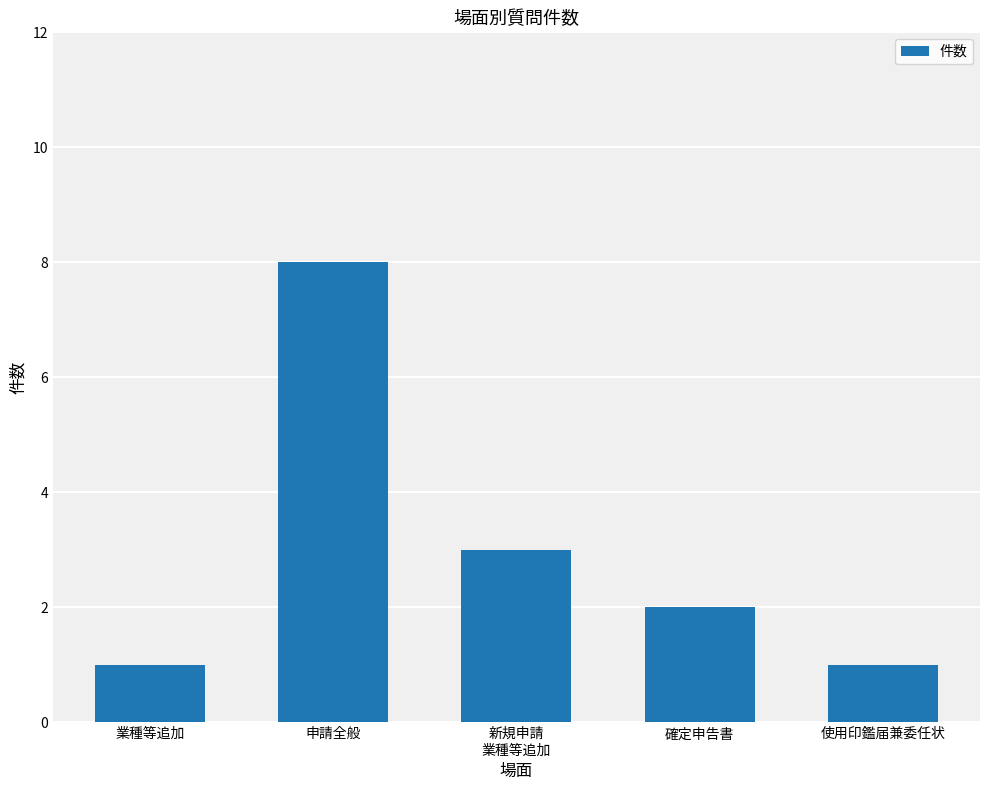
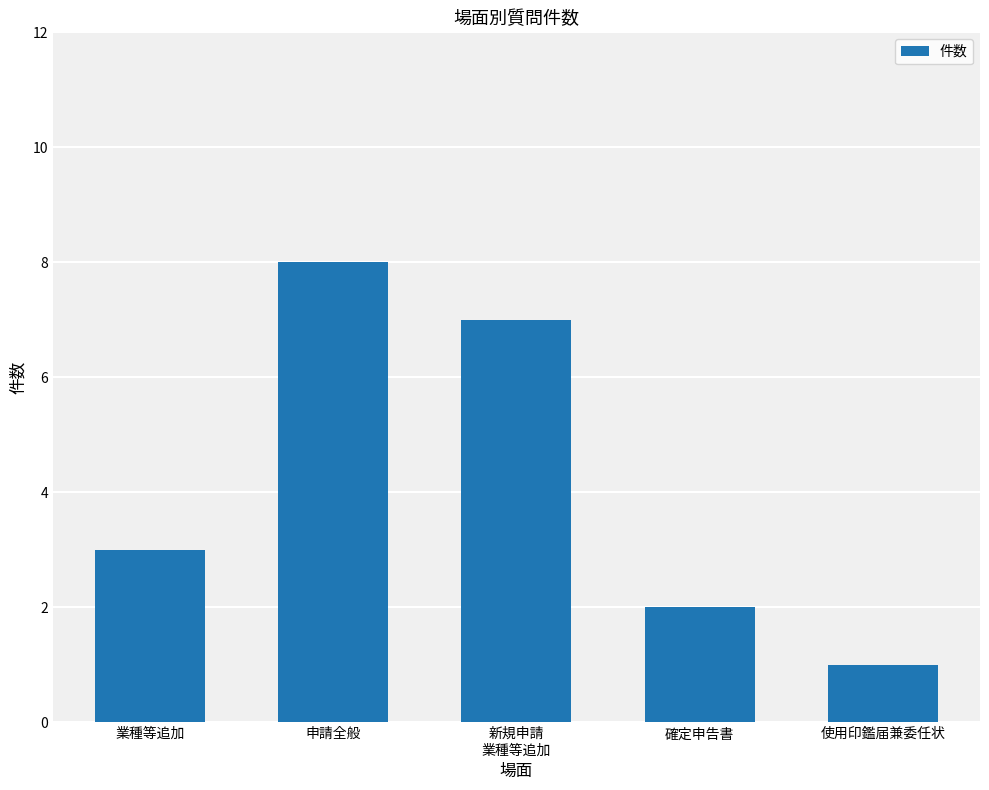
業種等追加: 1 -> 3
新規申請 業種等追加: 3 -> 7
